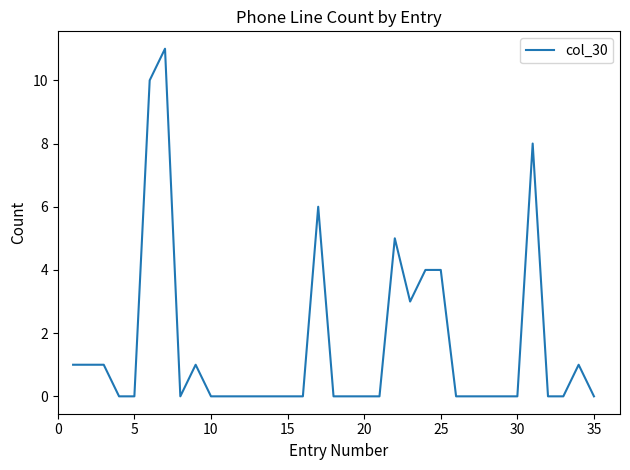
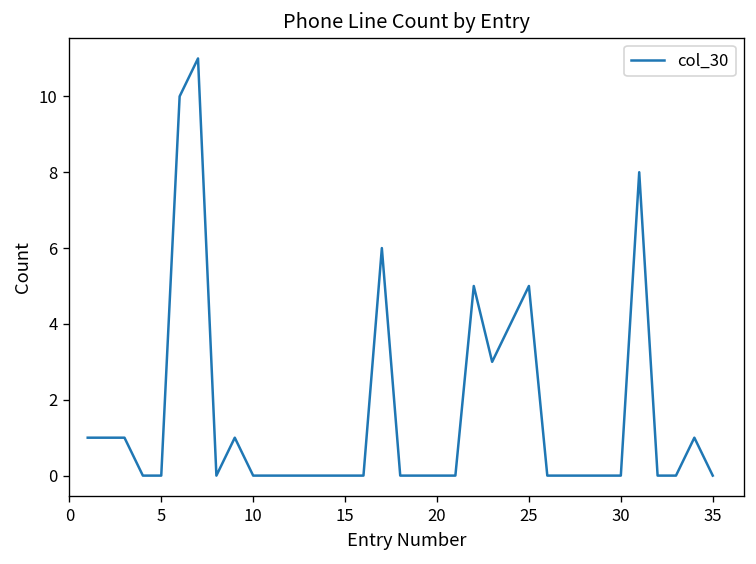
25: 4 -> 5
